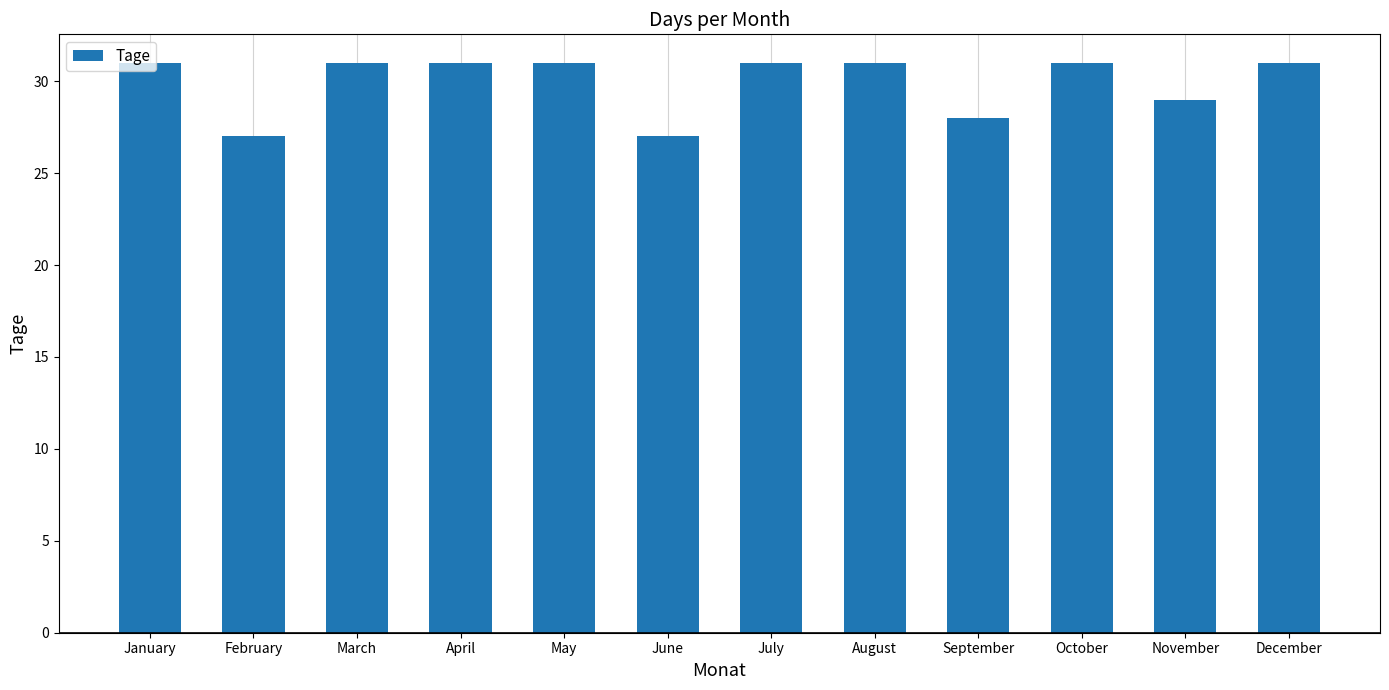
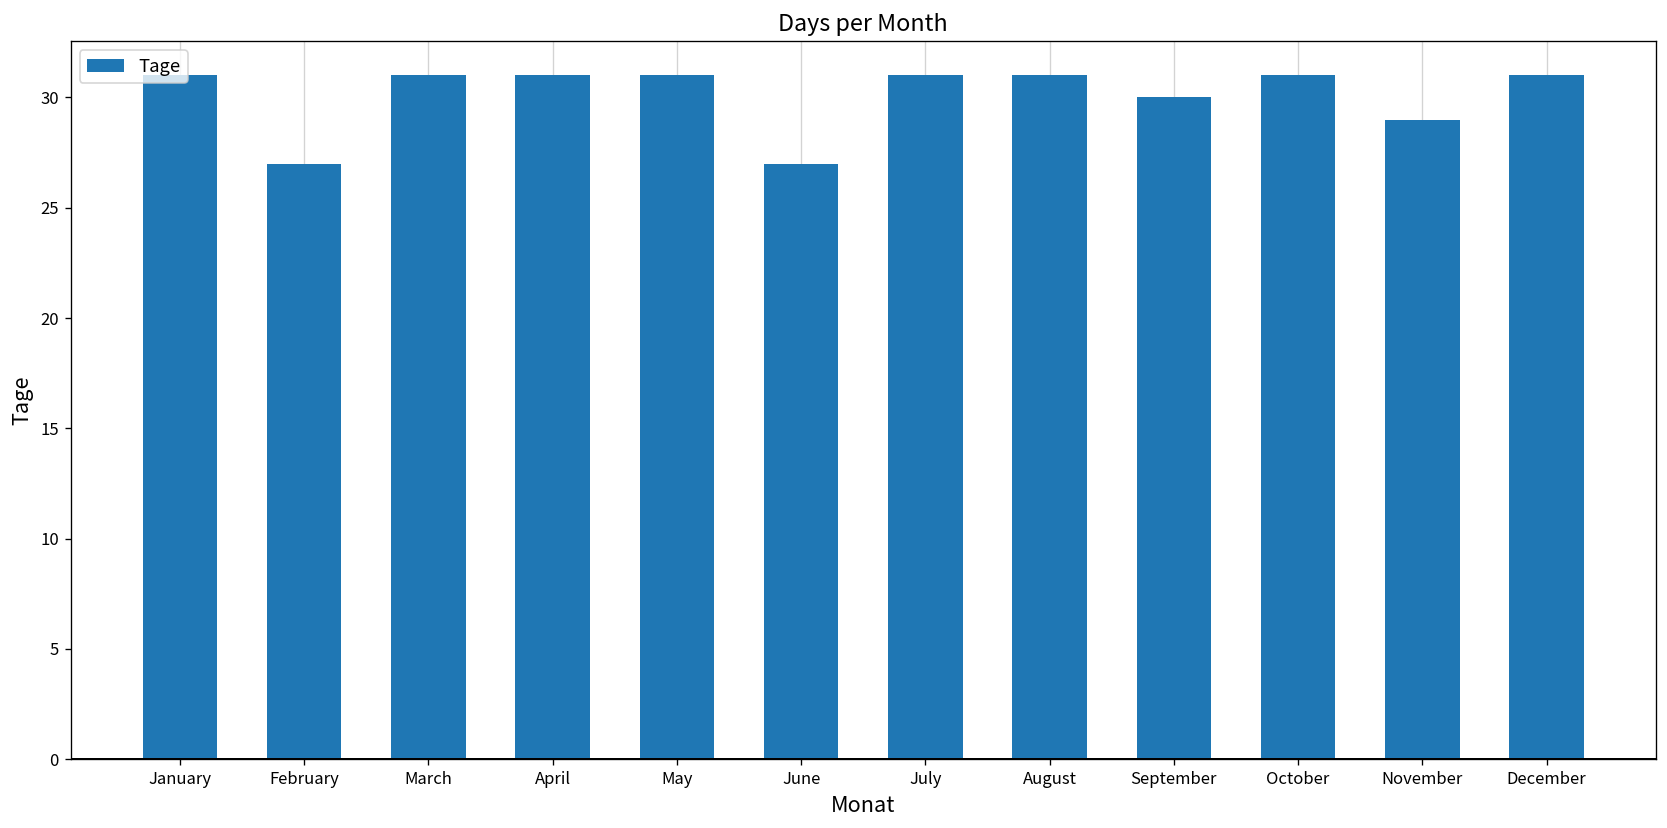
September: 28 -> 30
